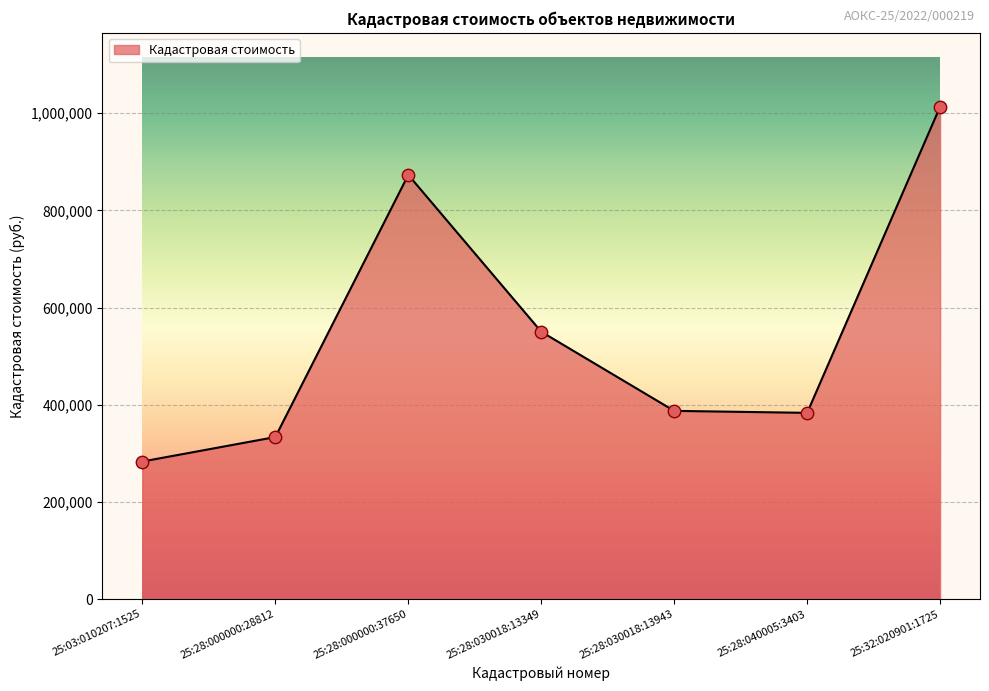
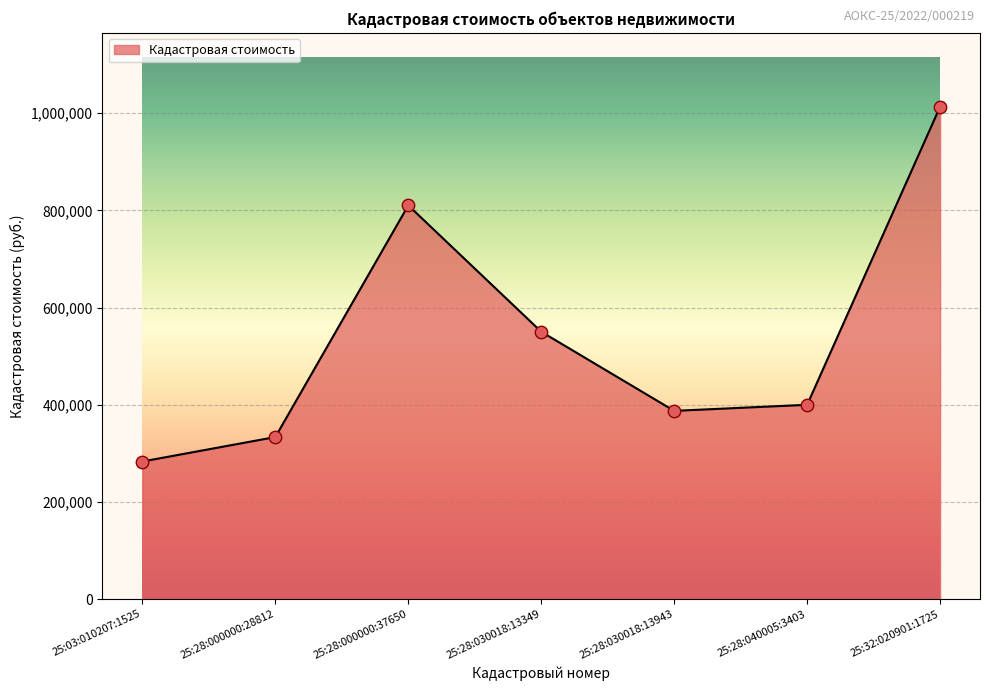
25:28:000000:37650: 870,000 -> 810,000
25:28:040005:3403: 380,000 -> 400,000
